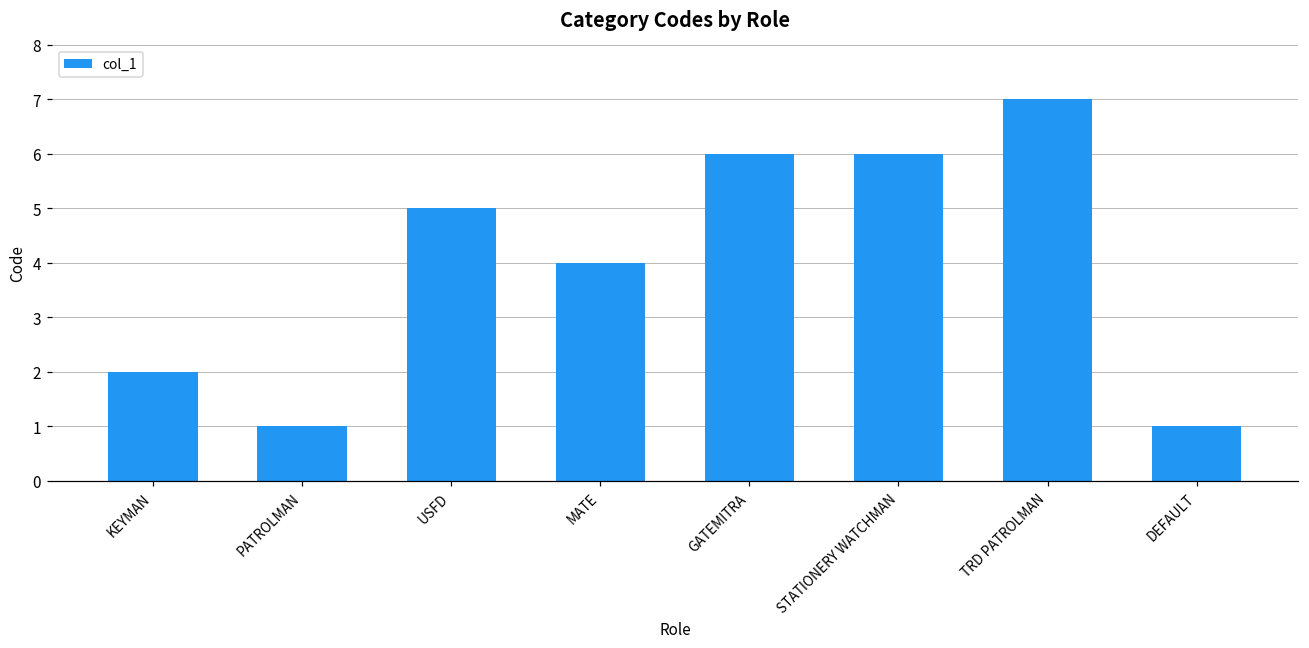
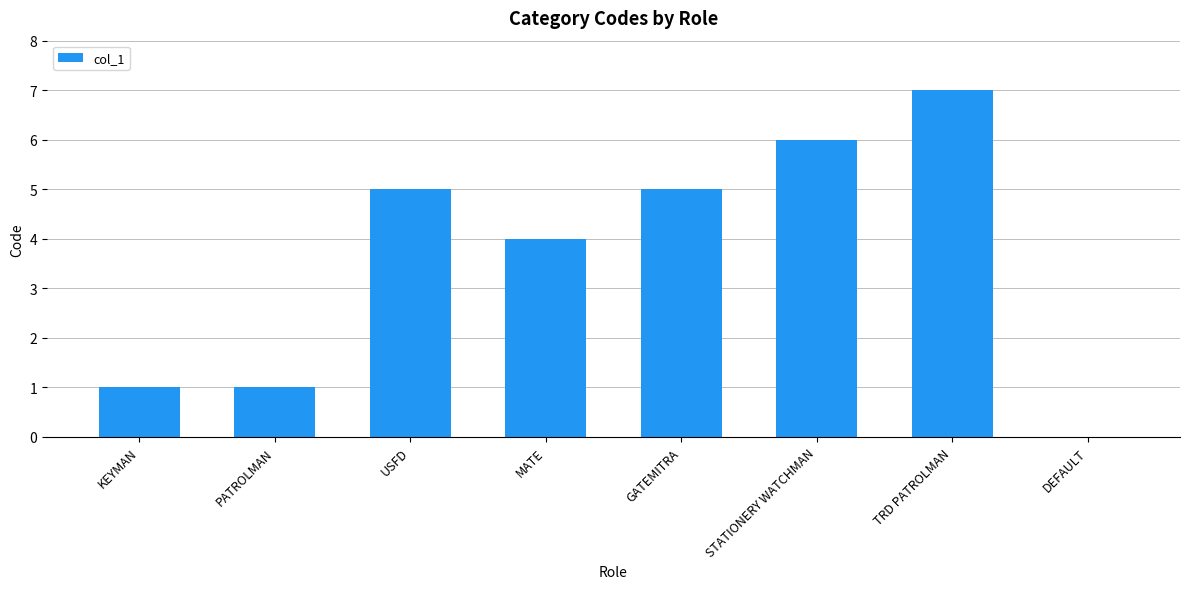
KEYMAN: 2 -> 1
GATEMITRA: 6 -> 5
DEFAULT: 1 -> 0
